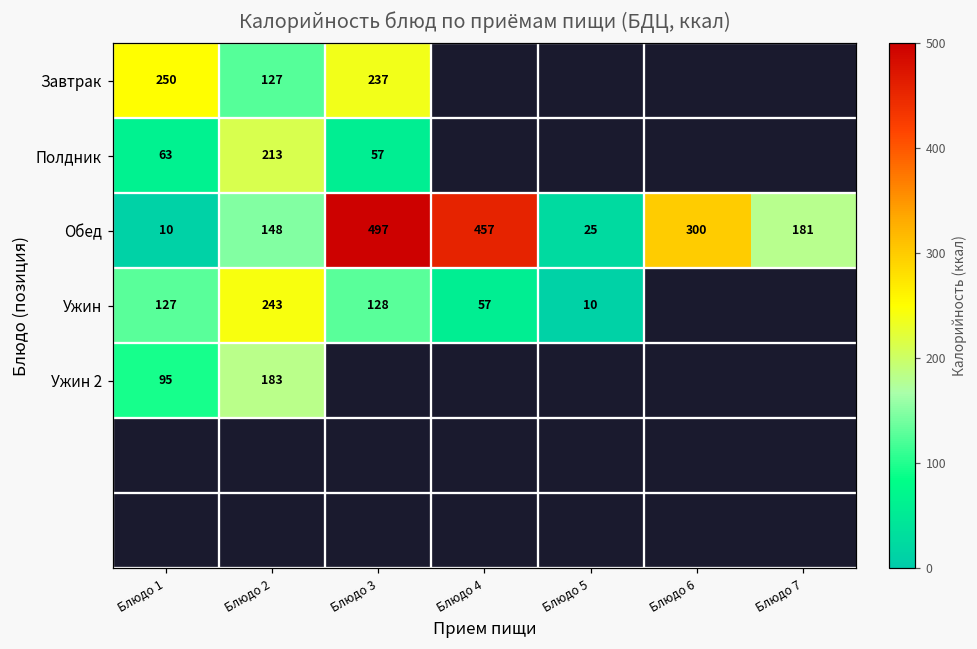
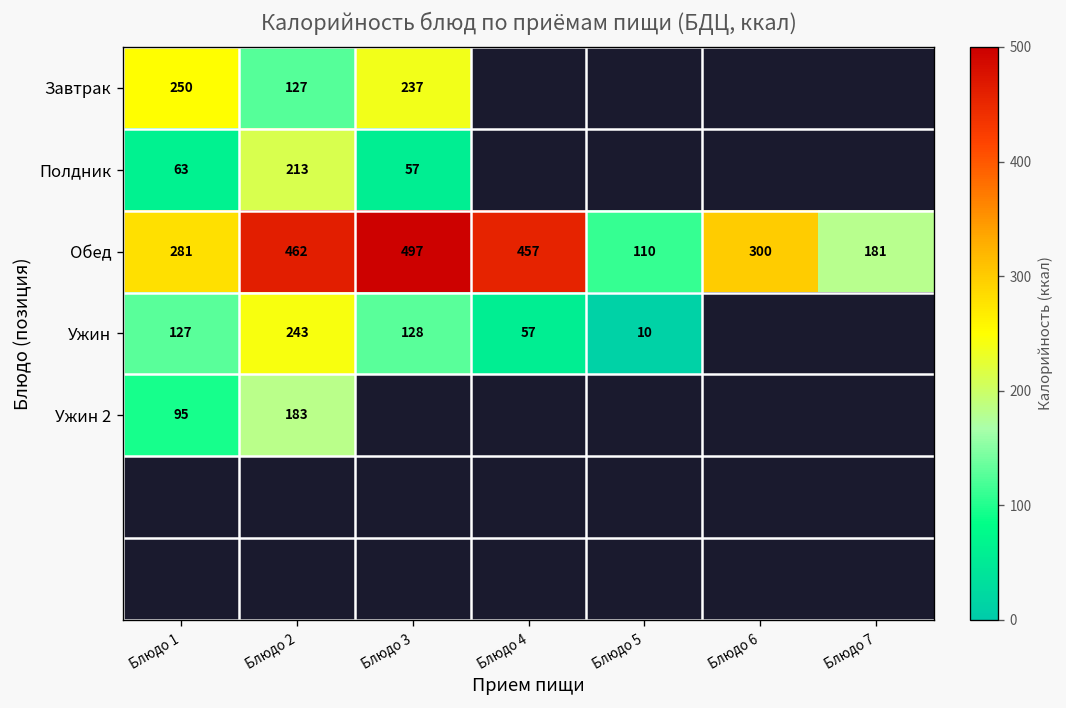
Обед, Блюдо 1: 10 -> 281
Обед, Блюдо 2: 148 -> 462
Обед, Блюдо 5: 25 -> 110
